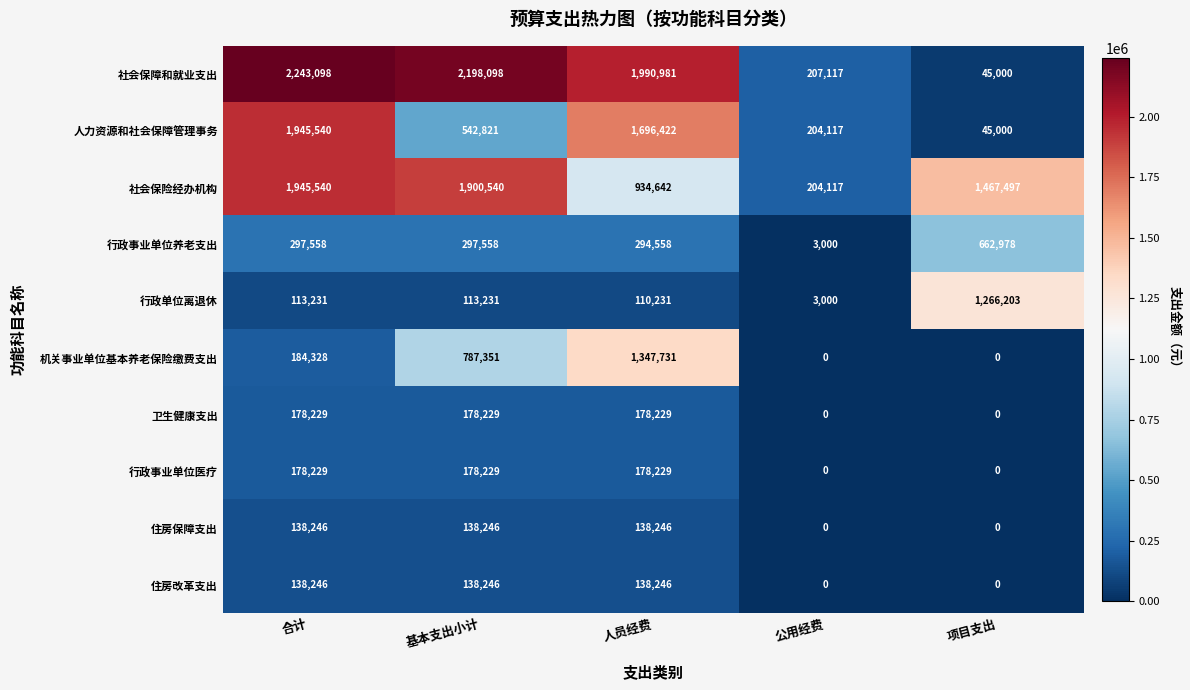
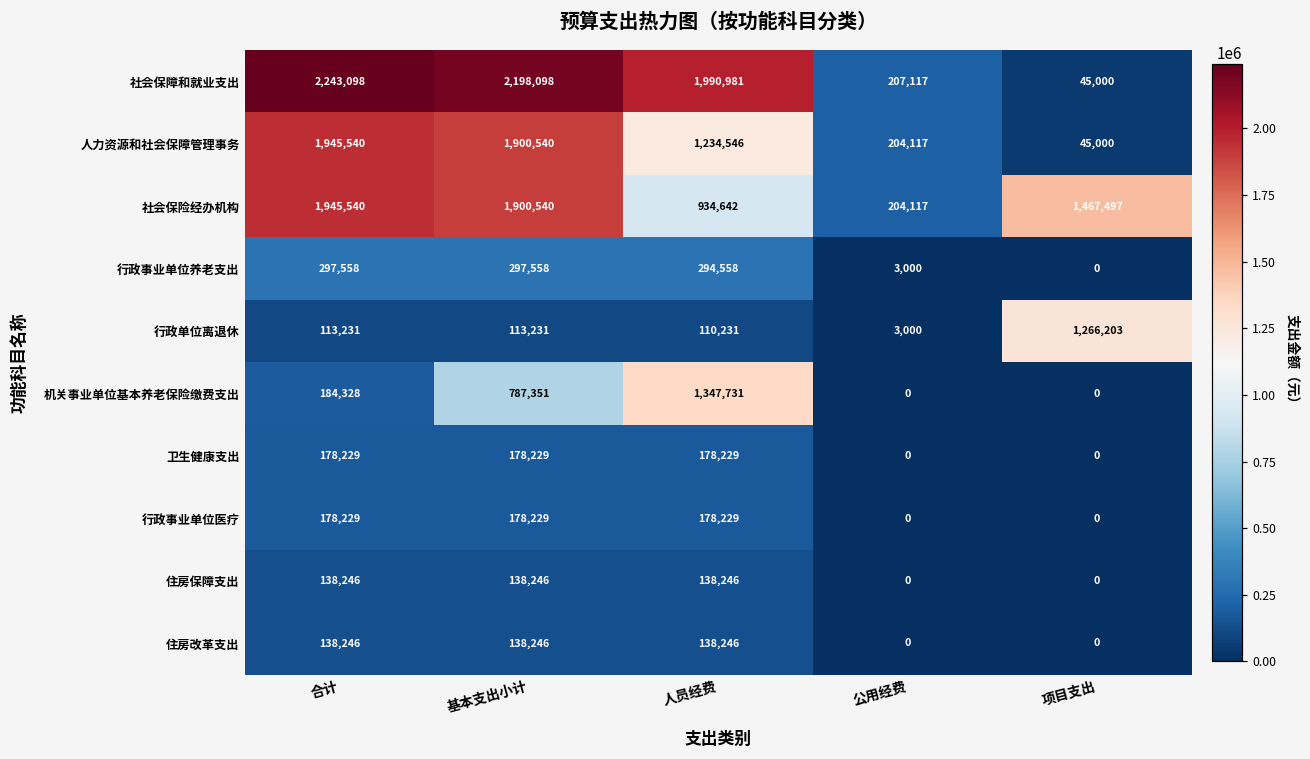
人力资源和社会保障管理事务, 基本支出小计: 542,821 -> 1,900,540
人力资源和社会保障管理事务, 人员经费: 1,696,422 -> 1,234,546
行政事业单位养老支出, 项目支出: 662,978 -> 0
